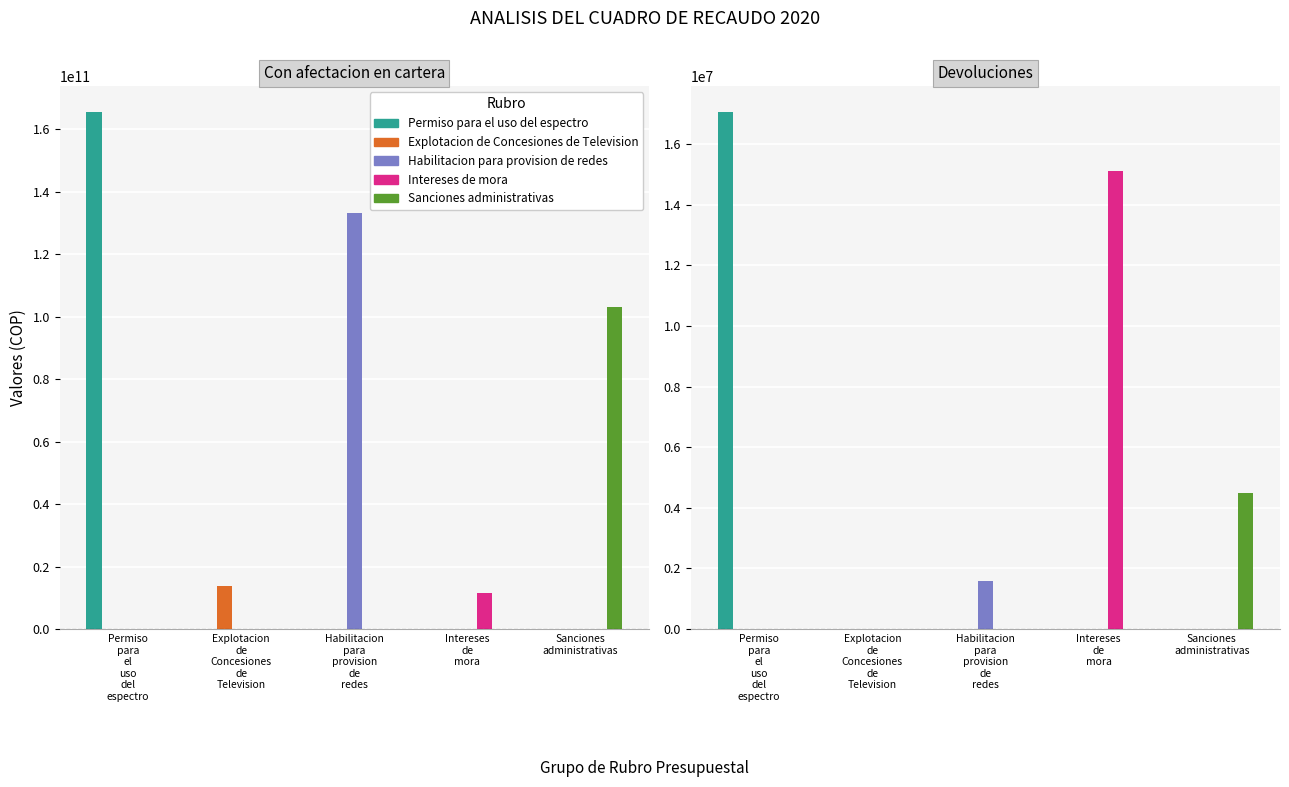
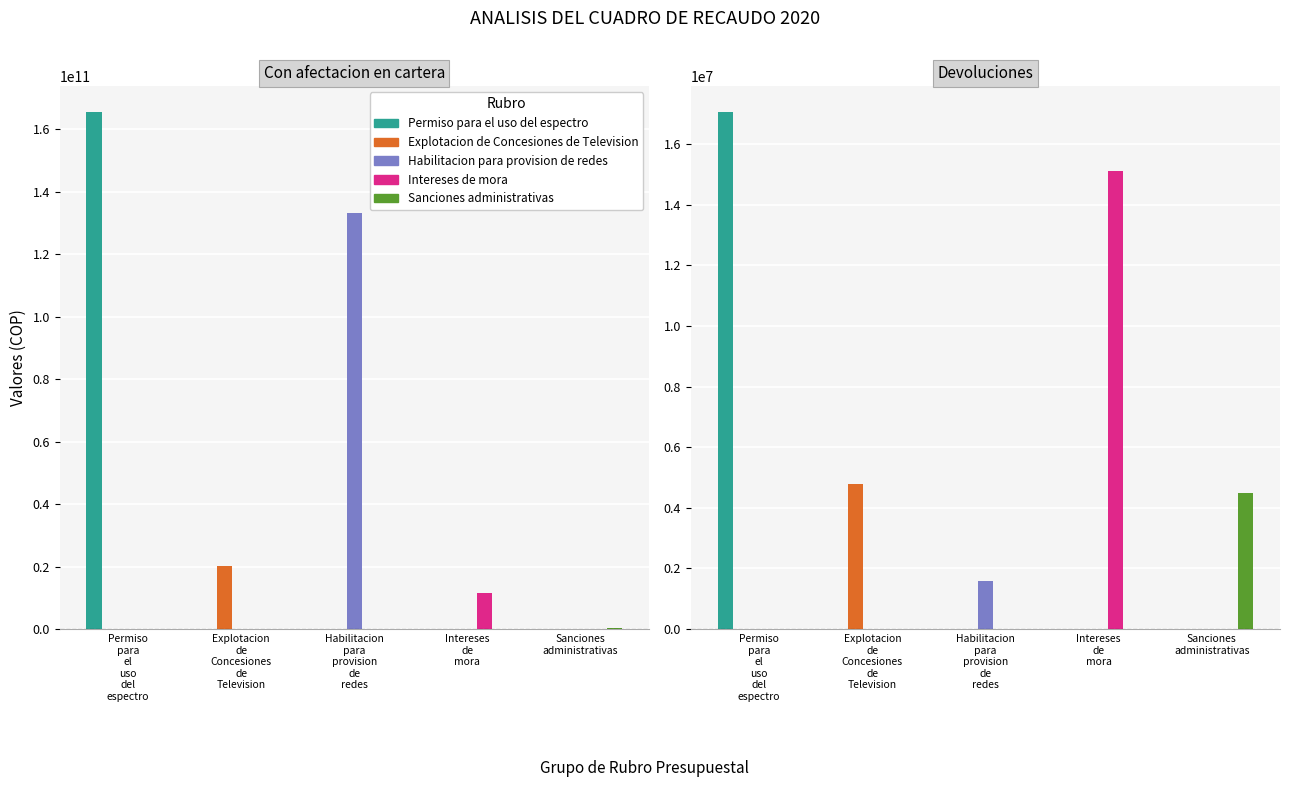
Con afectacion en cartera, Explotacion de Concesiones de Television: 14000000000 -> 20000000000
Con afectacion en cartera, Sanciones administrativas: 103000000000 -> 0
Devoluciones, Explotacion de Concesiones de Television: 0 -> 4800000
